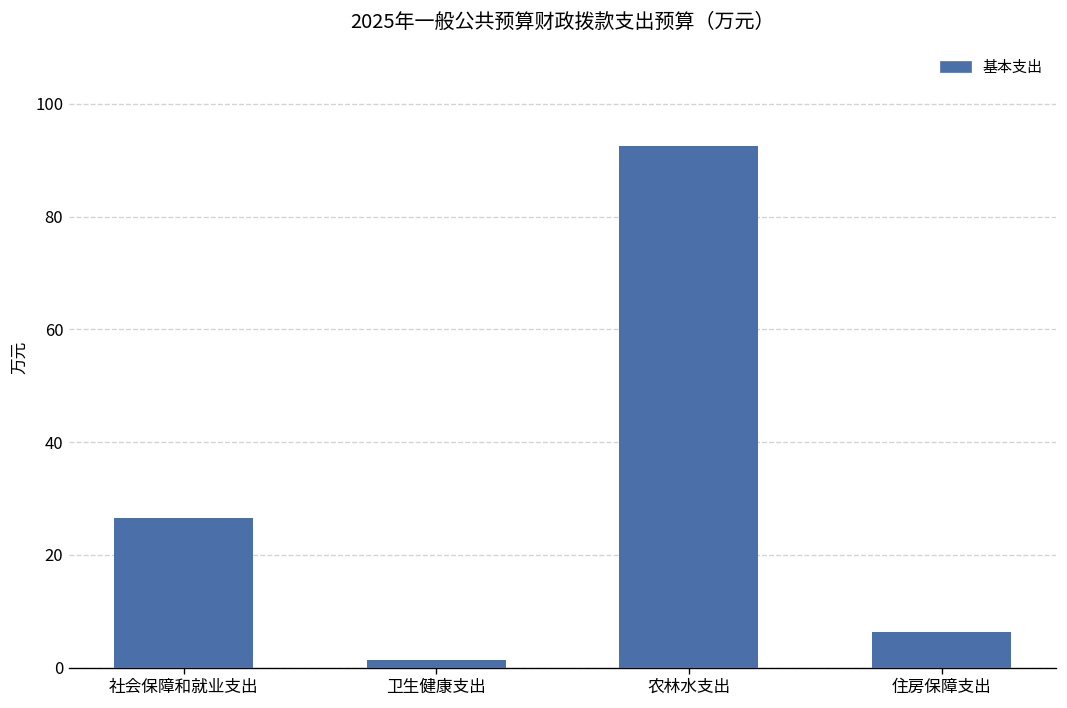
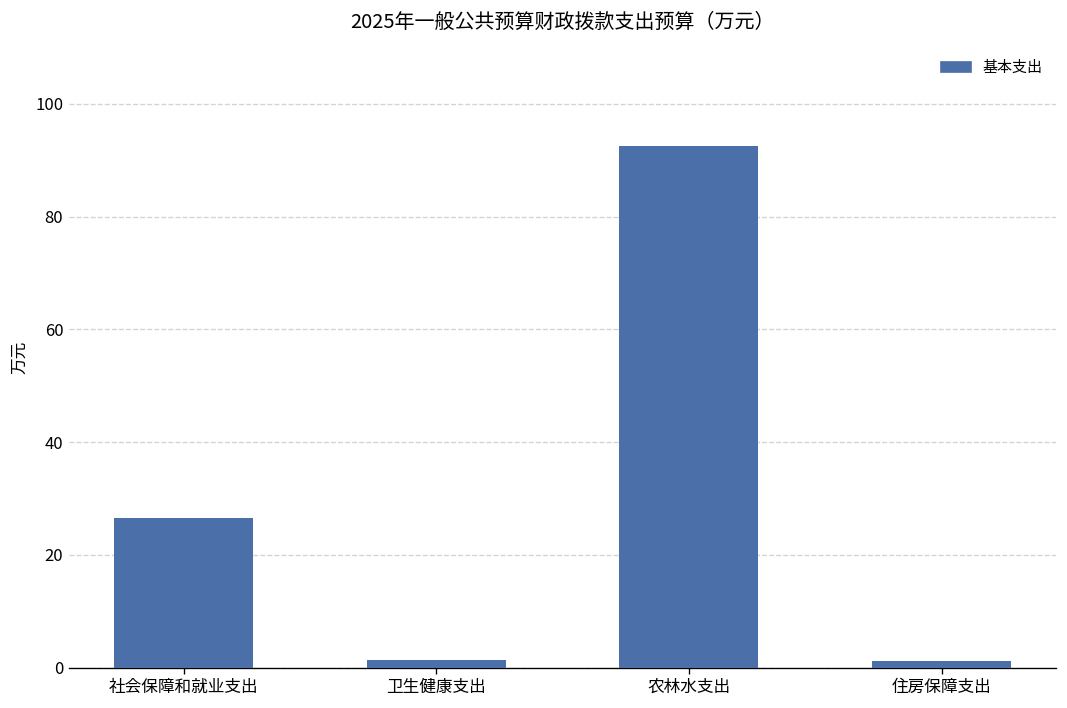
住房保障支出: 6 -> 1
